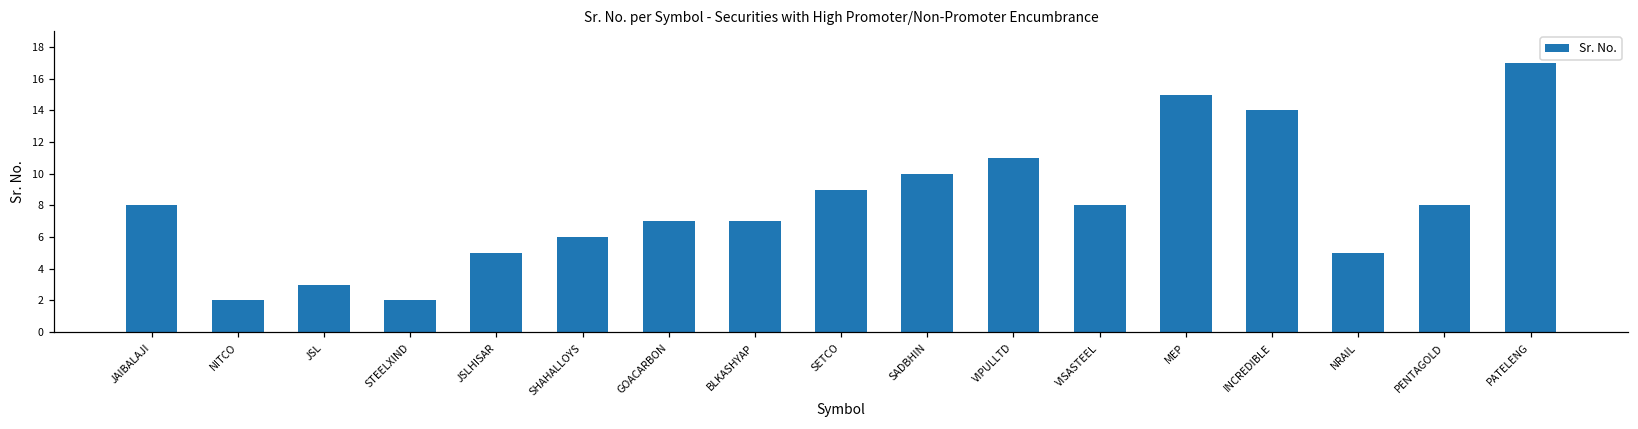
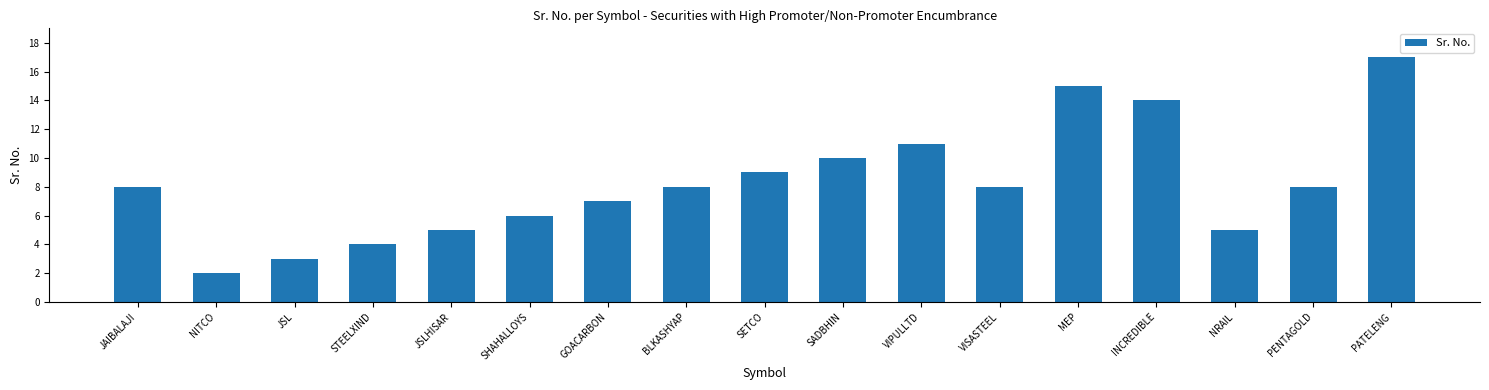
STEELXIND: 2 -> 4
BLKASHYAP: 7 -> 8
